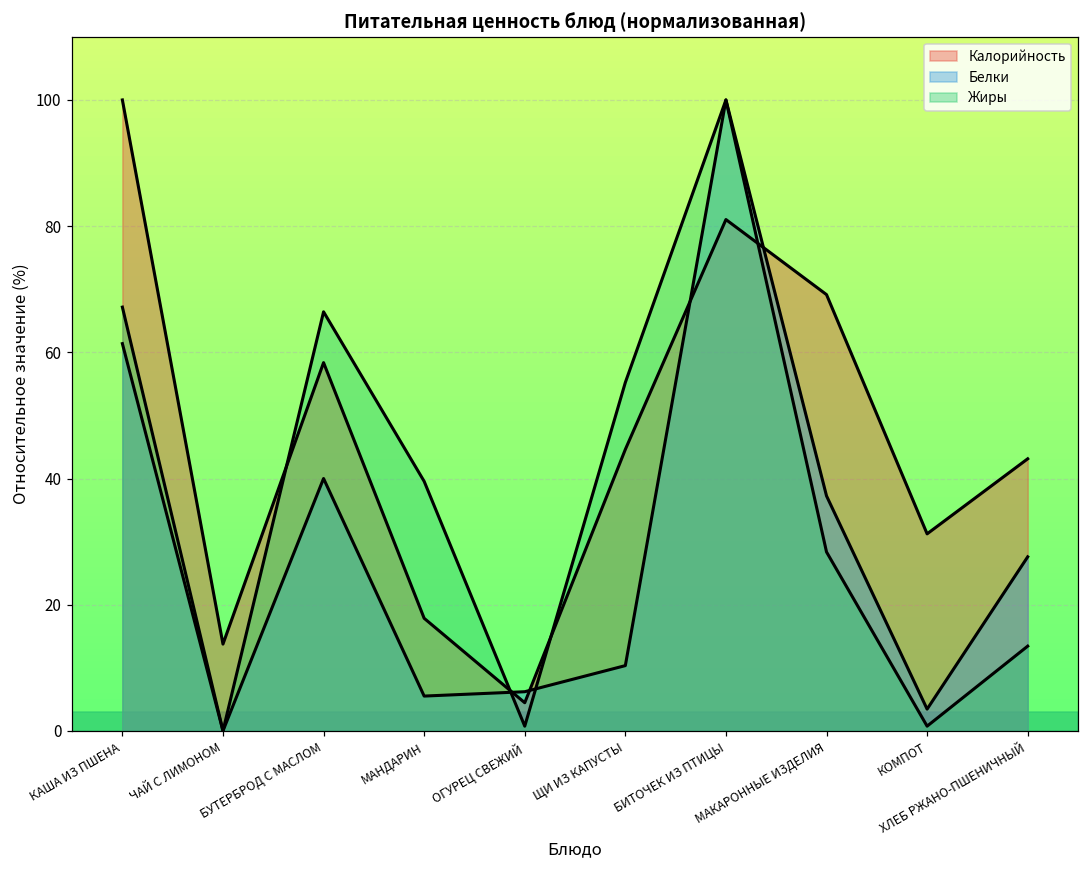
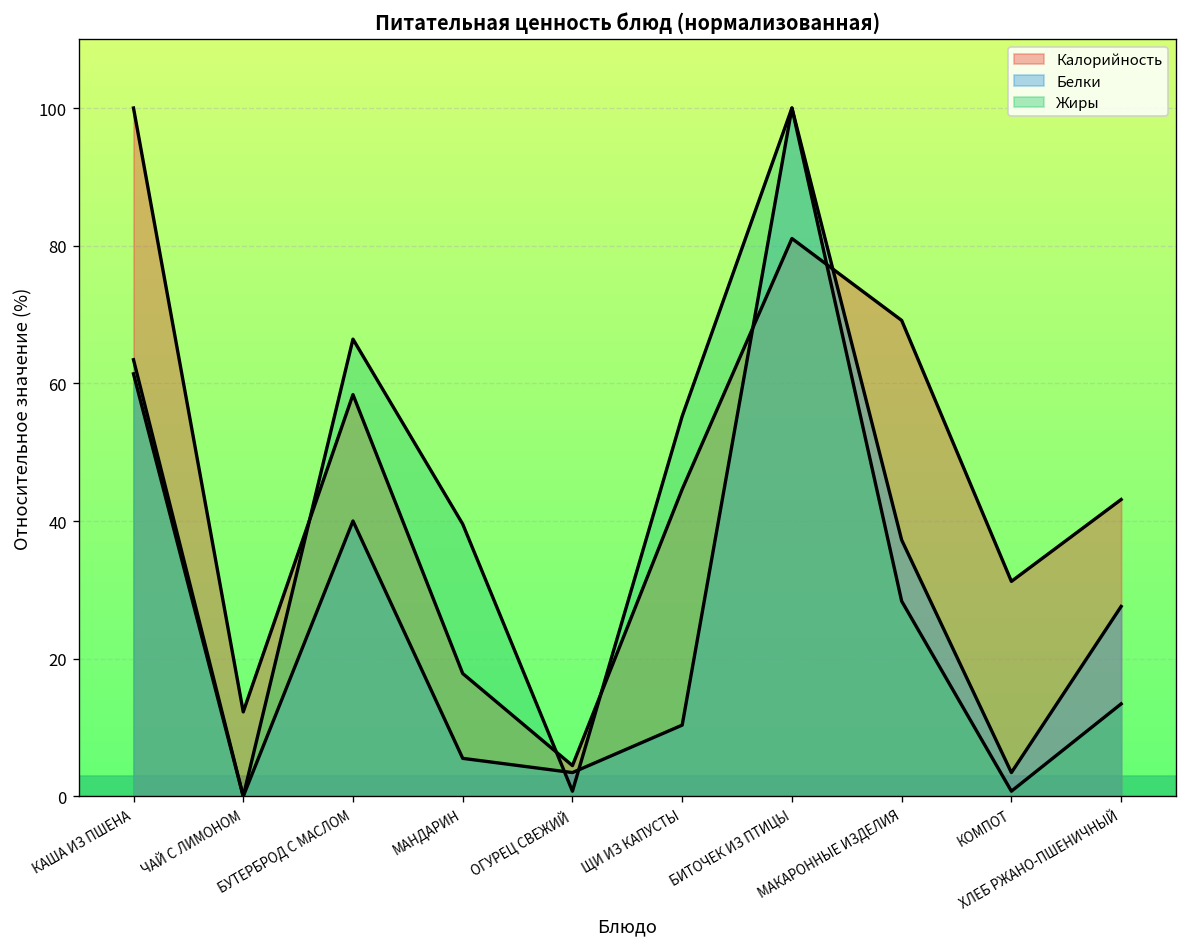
Жиры, КАША ИЗ ПШЕНА: 67 -> 63
Калорийность, ЧАЙ С ЛИМОНОМ: 14 -> 12
Белки, ОГУРЕЦ СВЕЖИЙ: 6 -> 3
